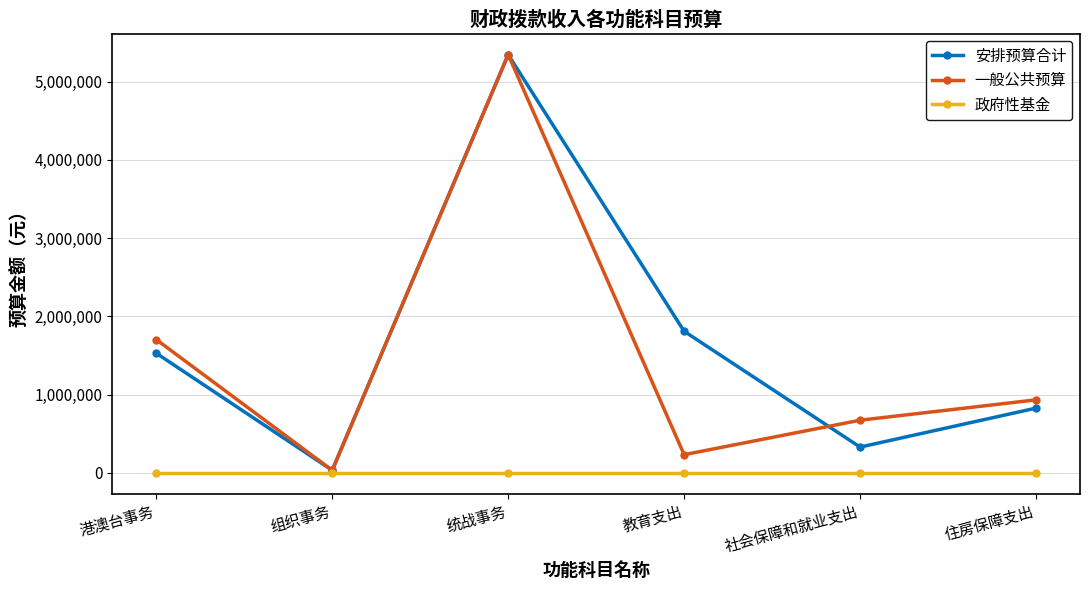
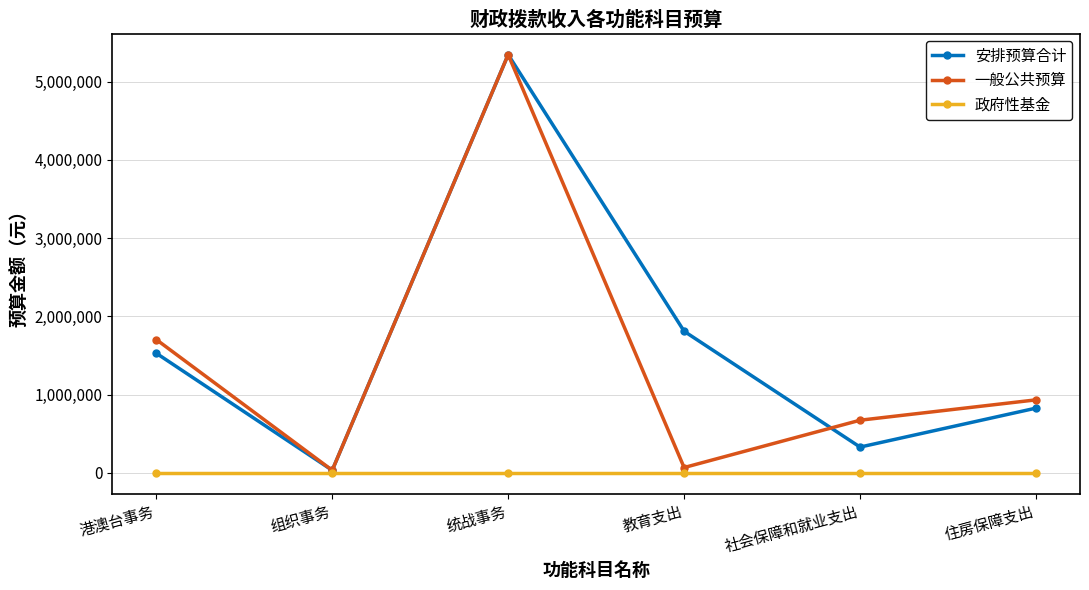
一般公共预算, 教育支出: 200,000 -> 100,000
